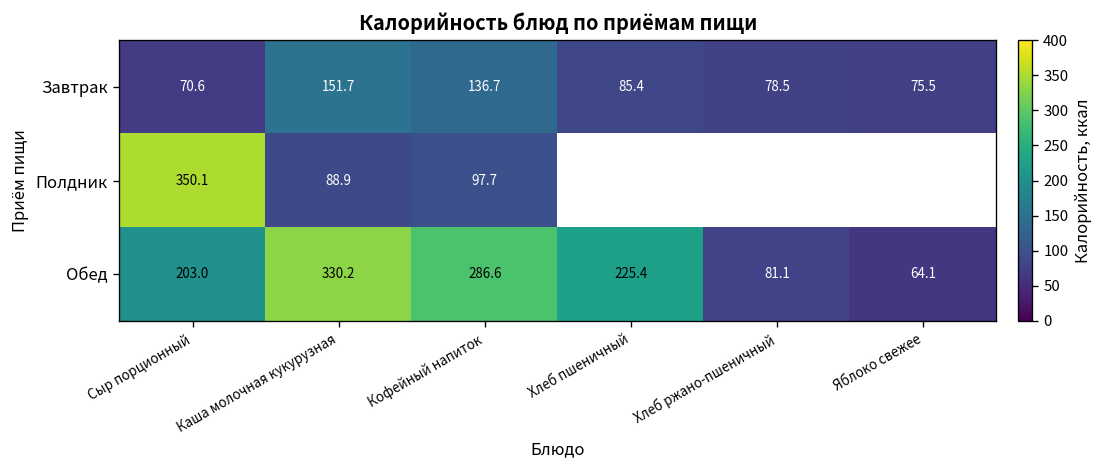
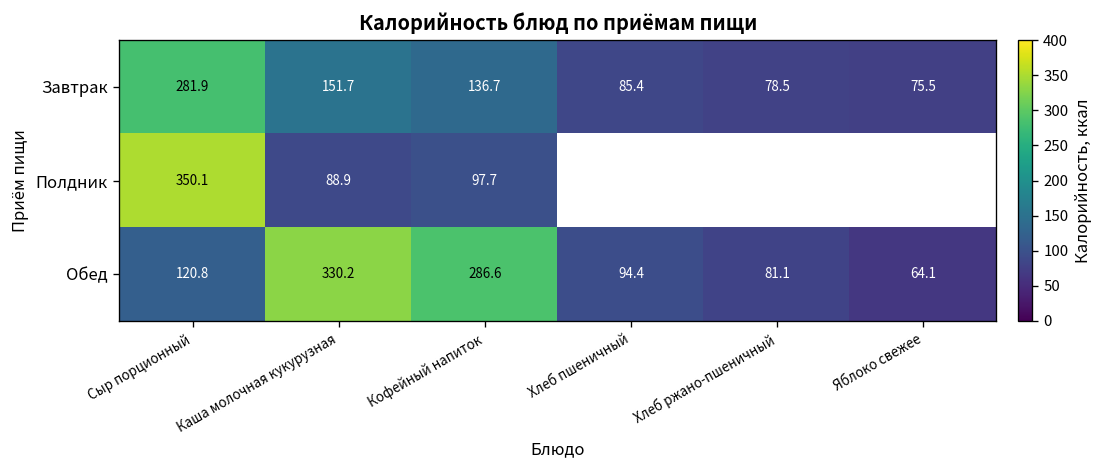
Завтрак, Сыр порционный: 70.6 -> 281.9
Обед, Сыр порционный: 203.0 -> 120.8
Обед, Хлеб пшеничный: 225.4 -> 94.4
